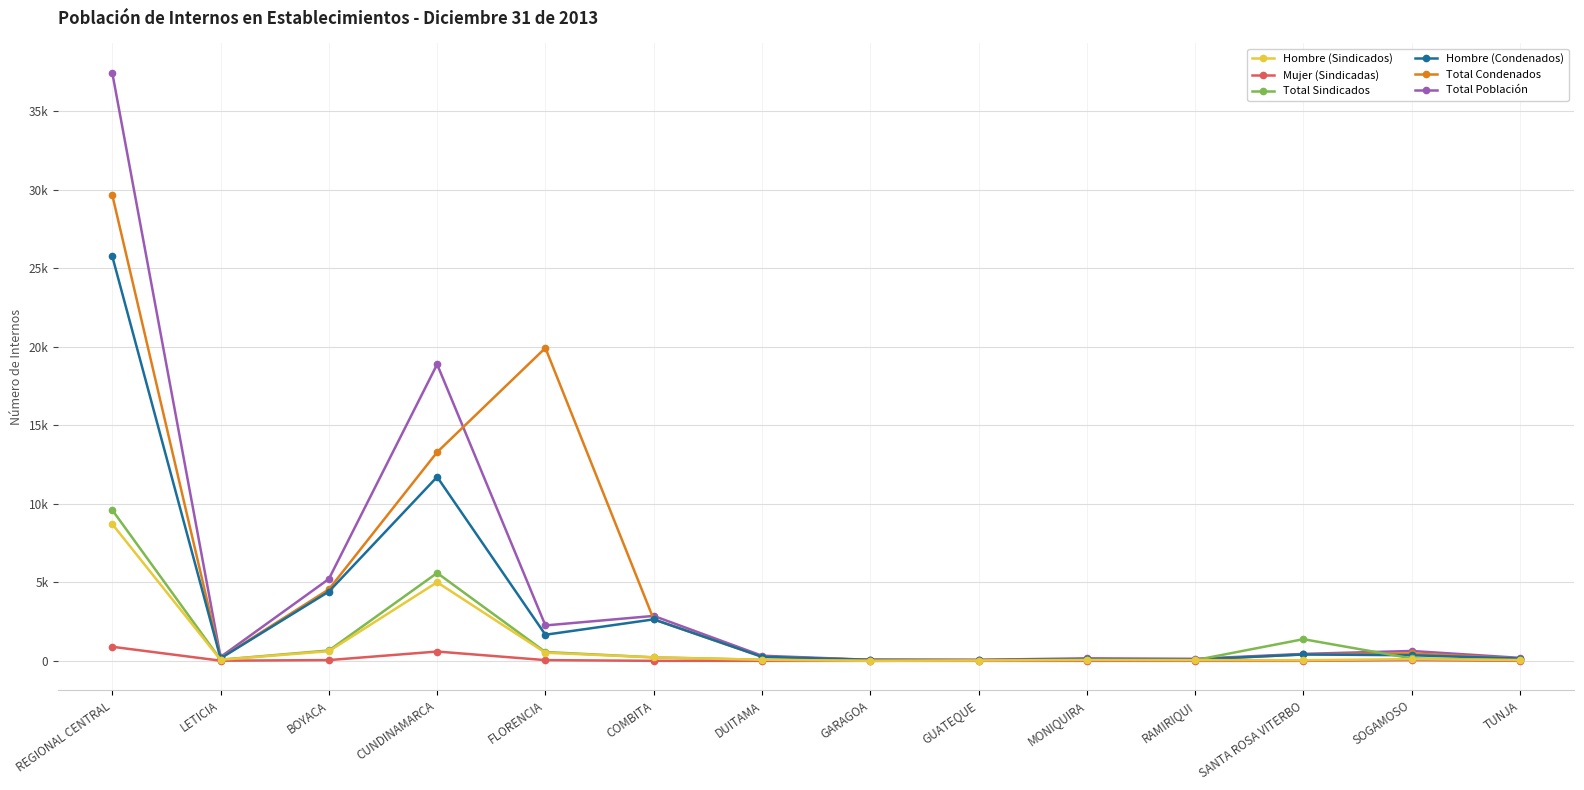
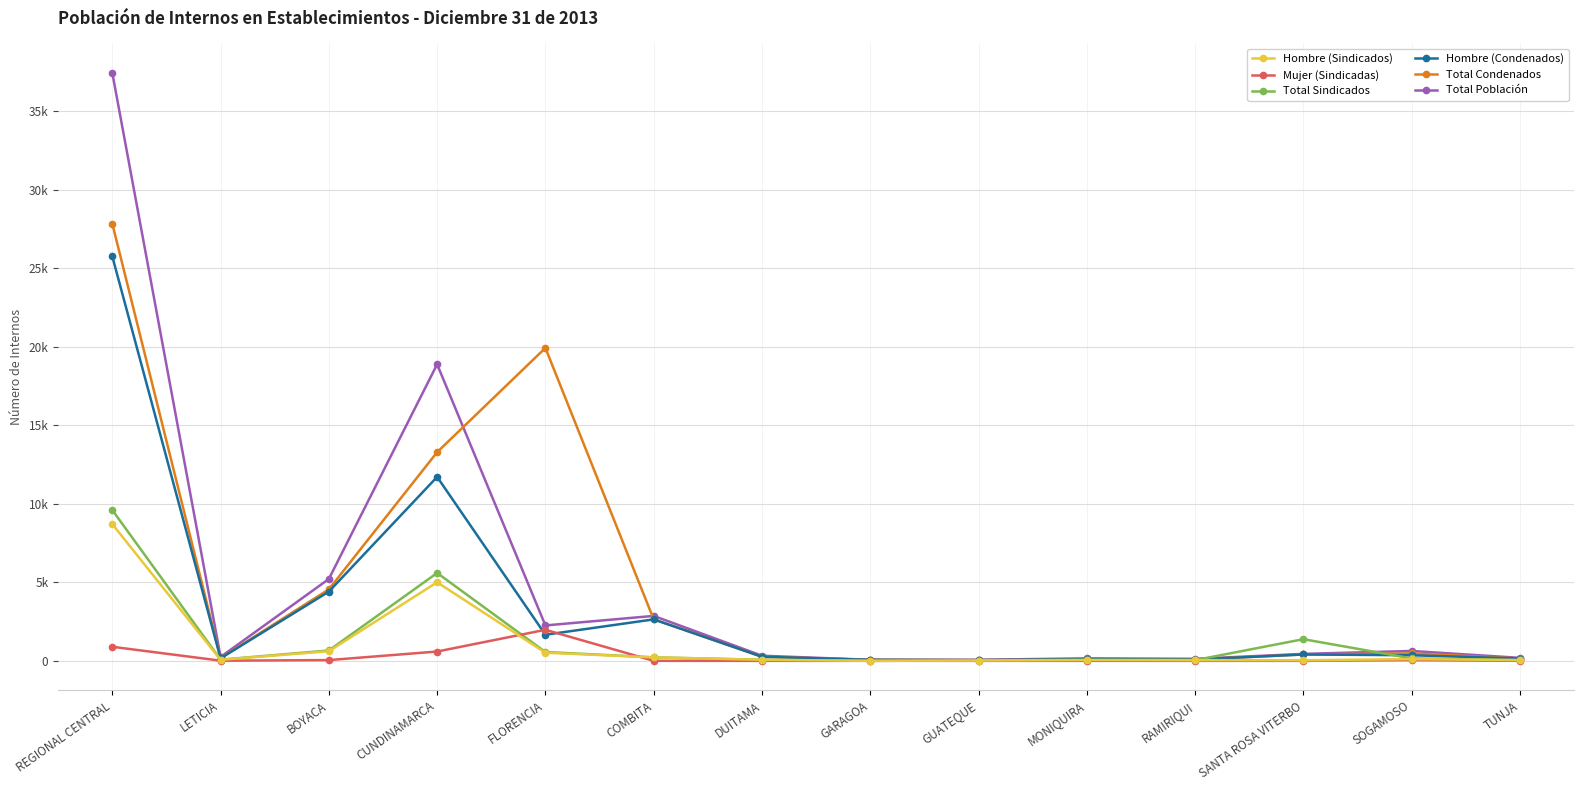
Total Condenados, REGIONAL CENTRAL: 29700 -> 27900
Mujer (Sindicadas), FLORENCIA: 0 -> 2000
